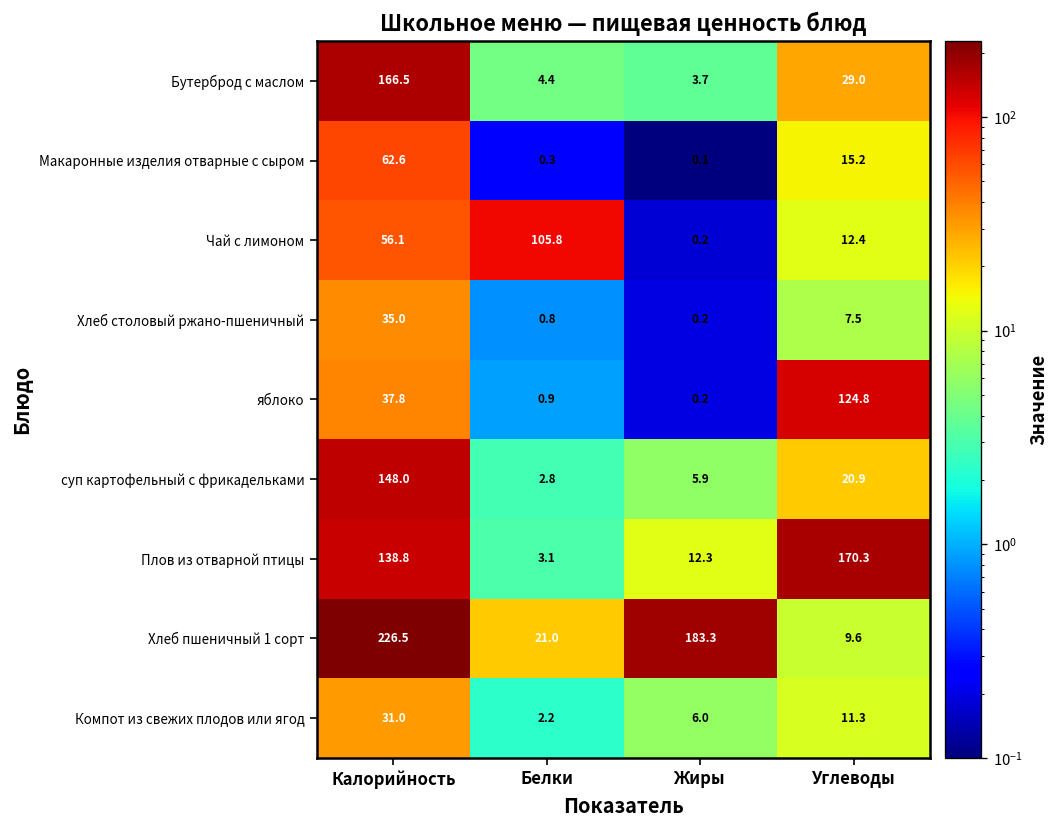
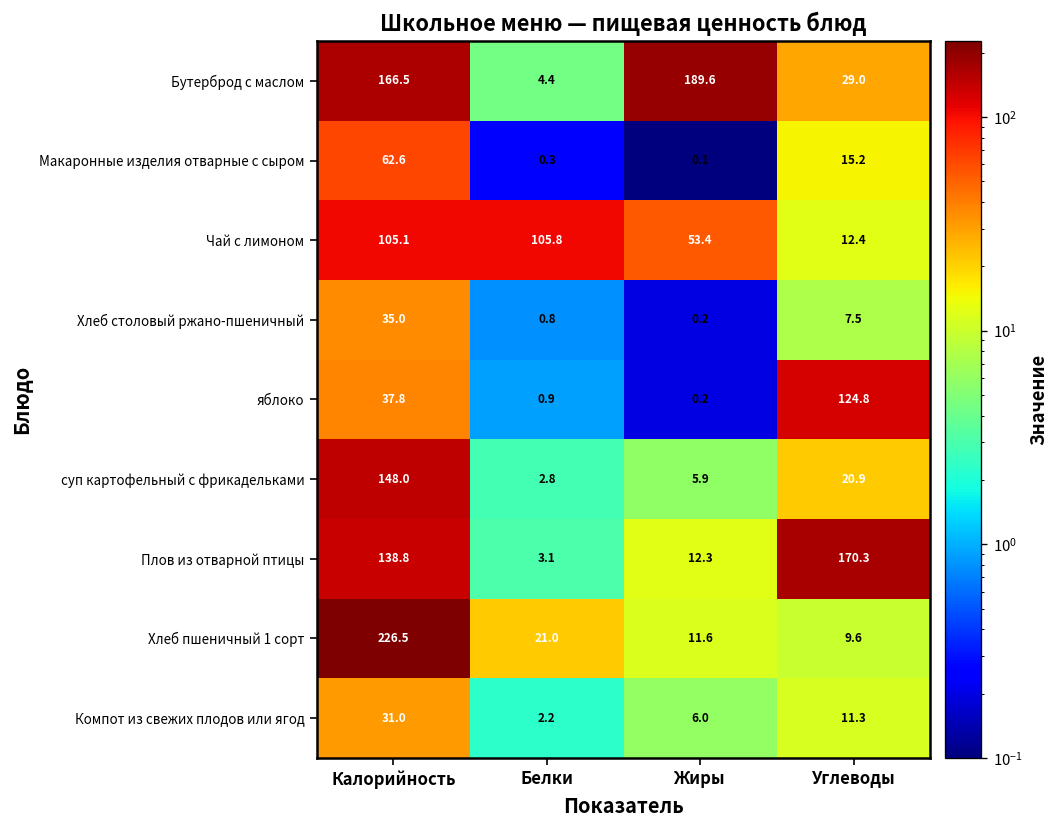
Бутерброд с маслом, Жиры: 3.7 -> 189.6
Чай с лимоном, Калорийность: 56.1 -> 105.1
Чай с лимоном, Жиры: 0.2 -> 53.4
Хлеб пшеничный 1 сорт, Жиры: 183.3 -> 11.6
